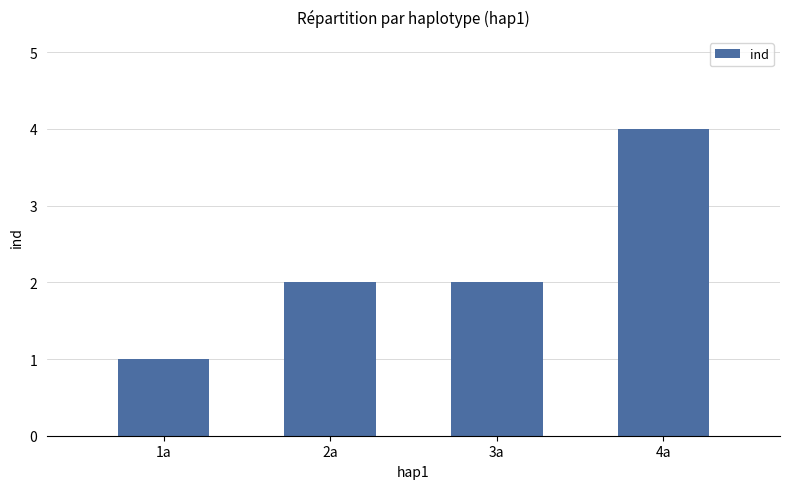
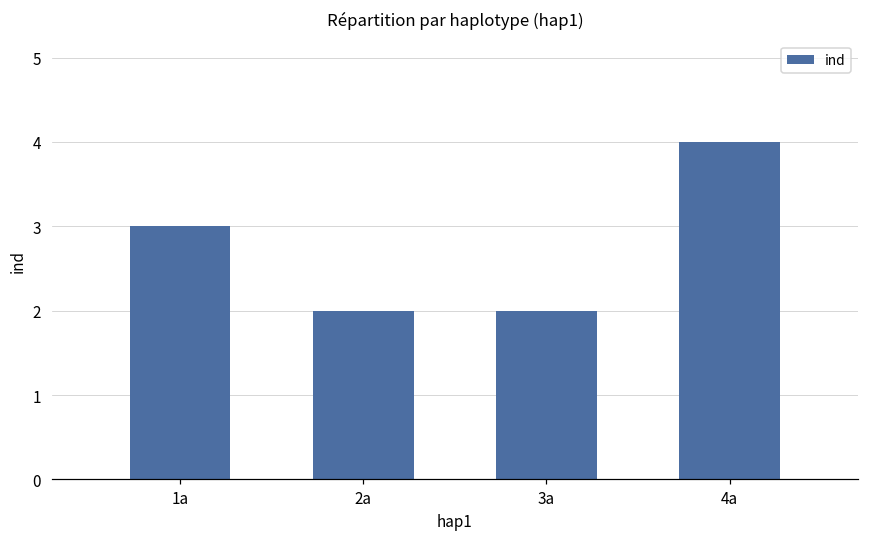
1a: 1 -> 3
